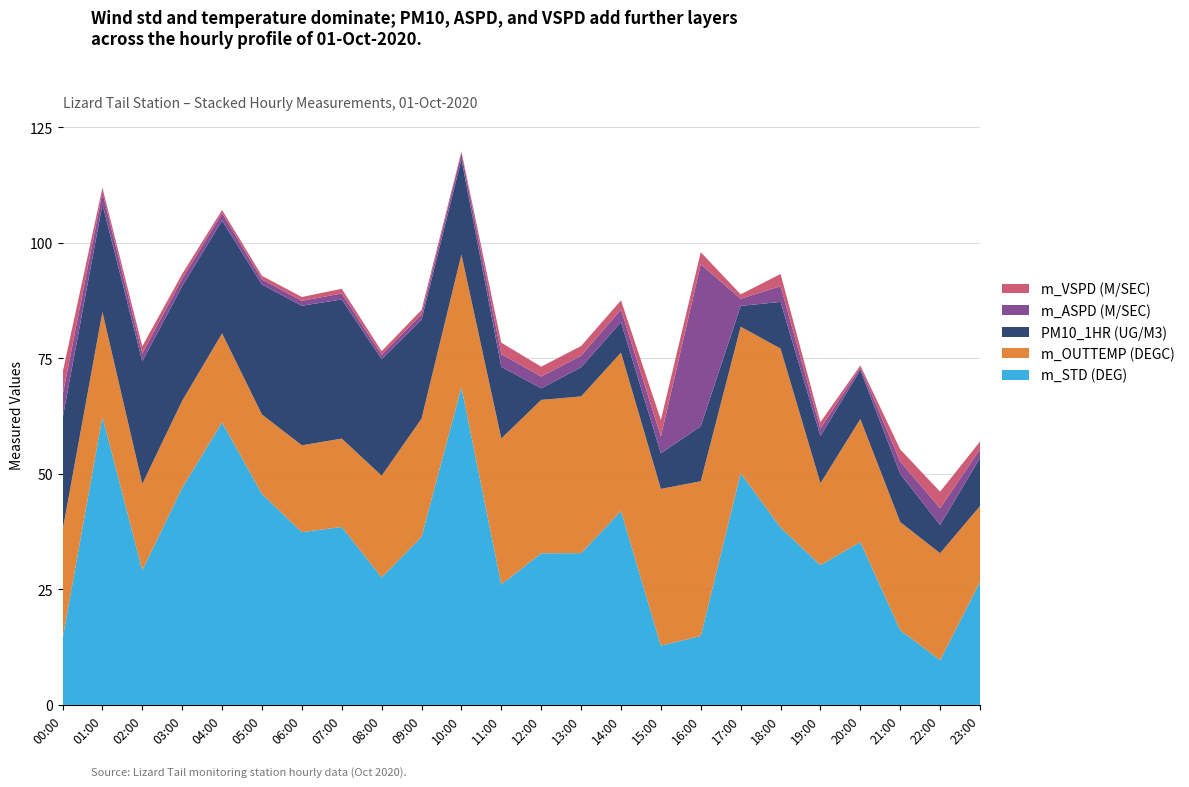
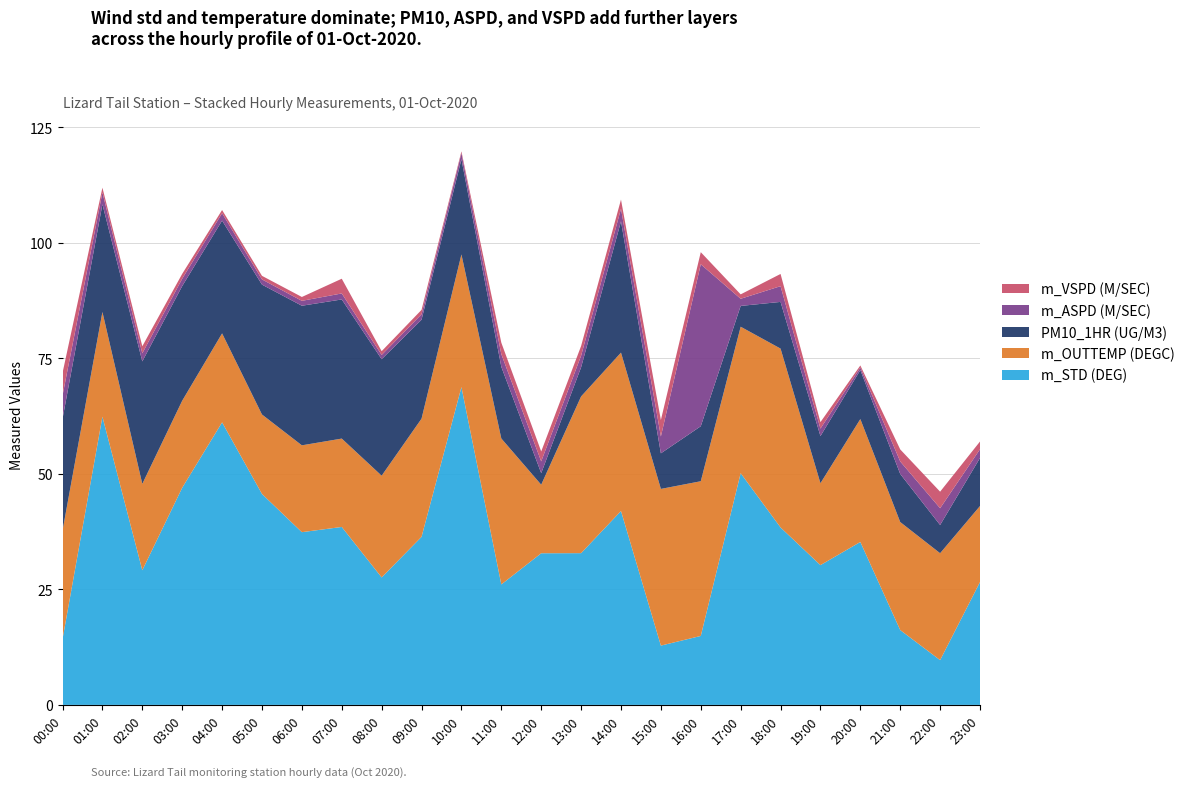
m_VSPD (M/SEC), 07:00: 1 -> 3
m_OUTTEMP (DEGC), 12:00: 33 -> 15
PM10_1HR (UG/M3), 14:00: 7 -> 28
